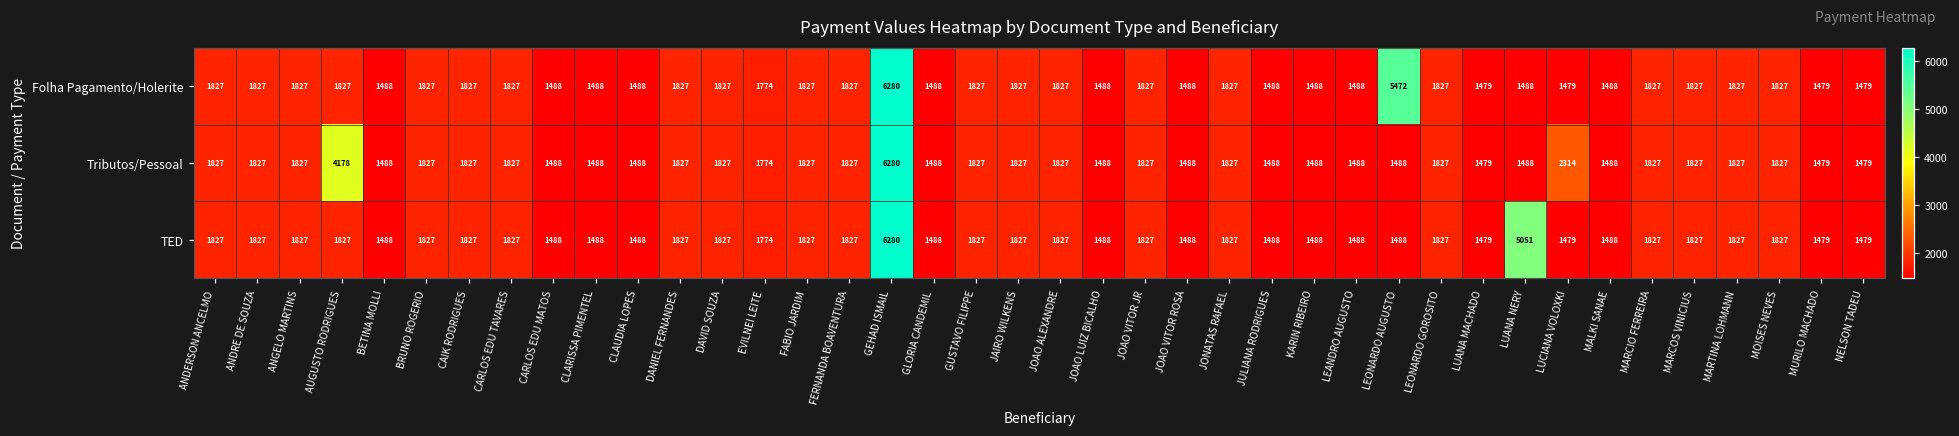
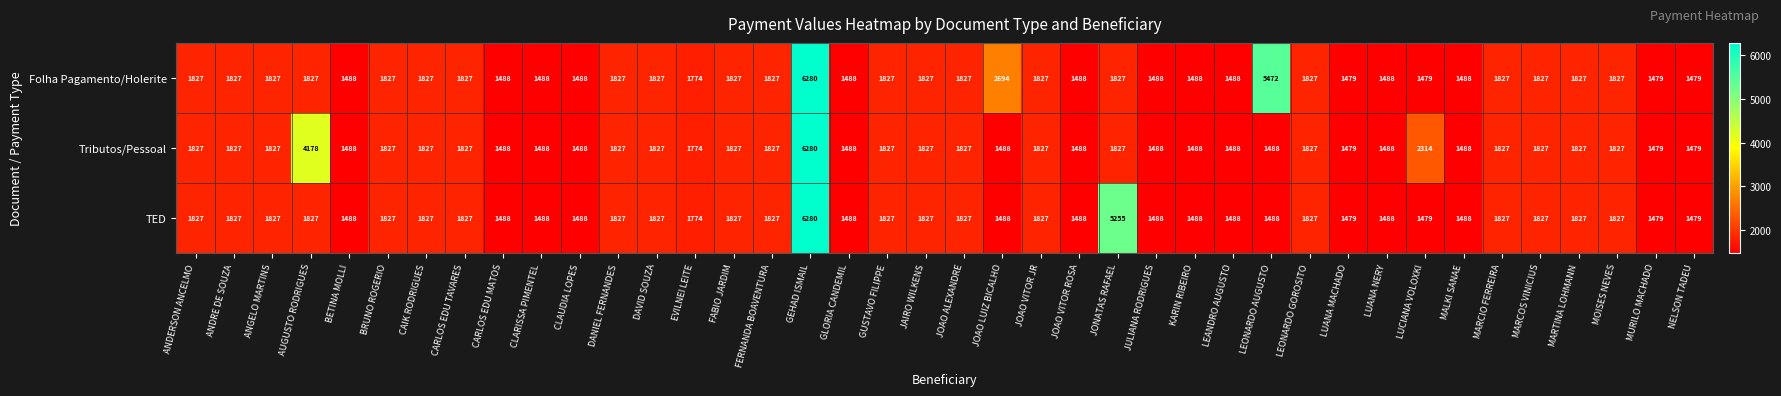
Folha Pagamento/Holerite, JOAO LUIZ BICALHO: 1488 -> 2694
TED, JONATAS RAFAEL: 1827 -> 5255
TED, LUANA NERY: 5051 -> 1488
